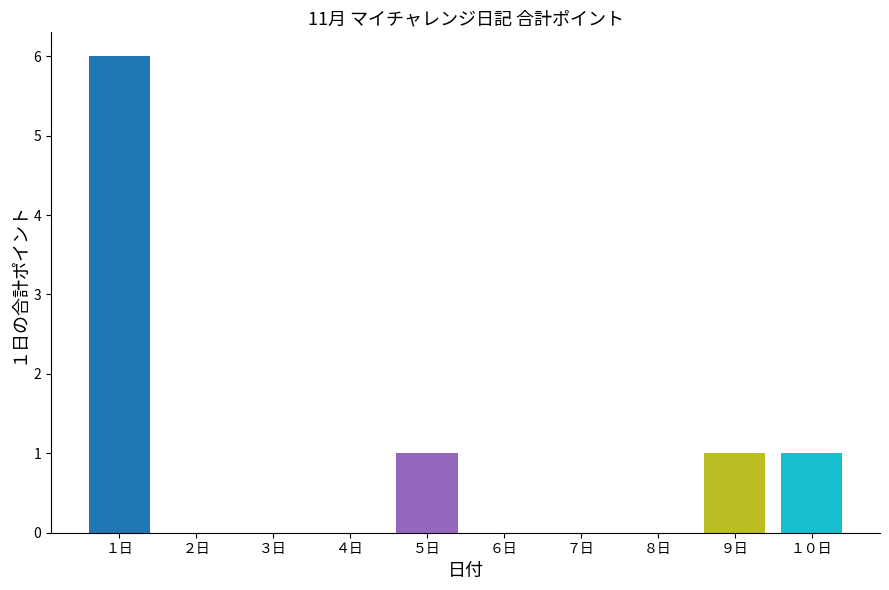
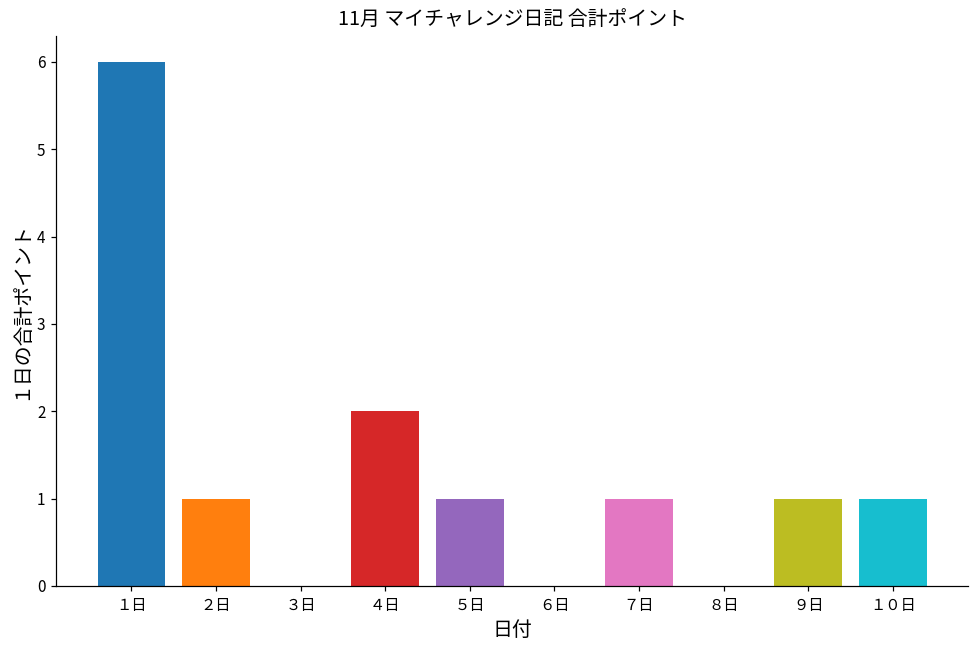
２日: 0 -> 1
４日: 0 -> 2
７日: 0 -> 1
